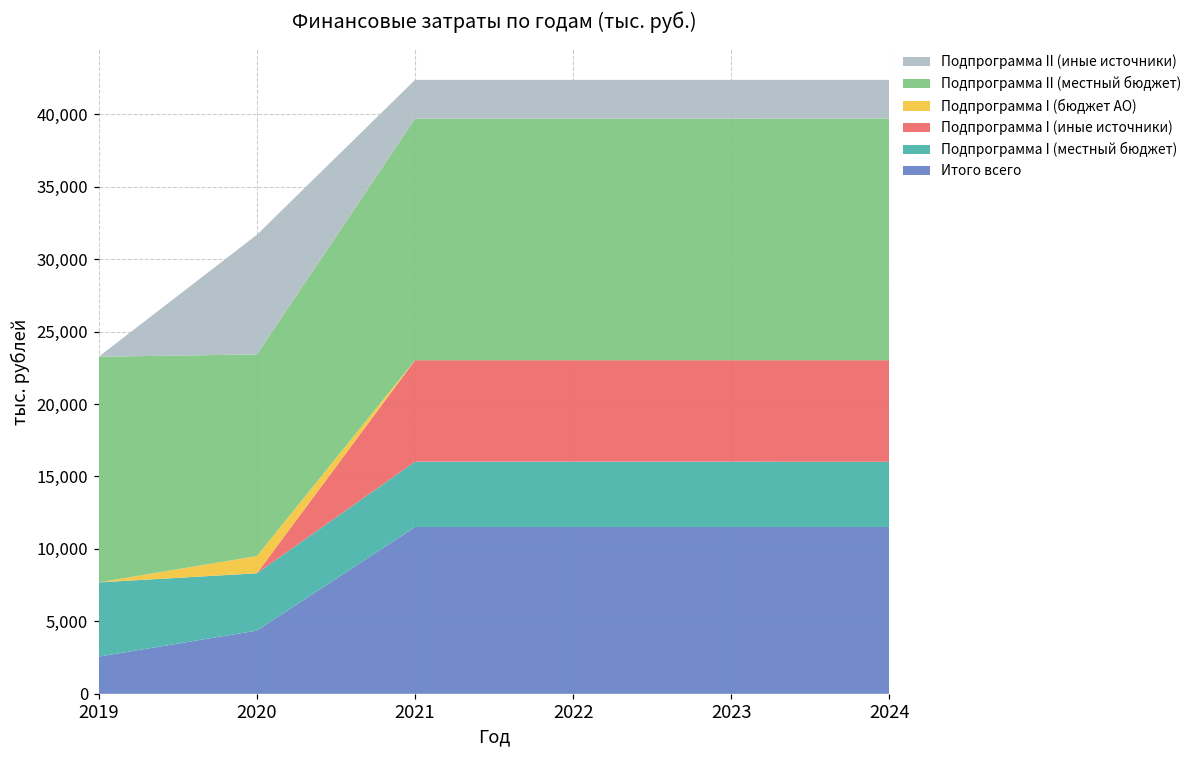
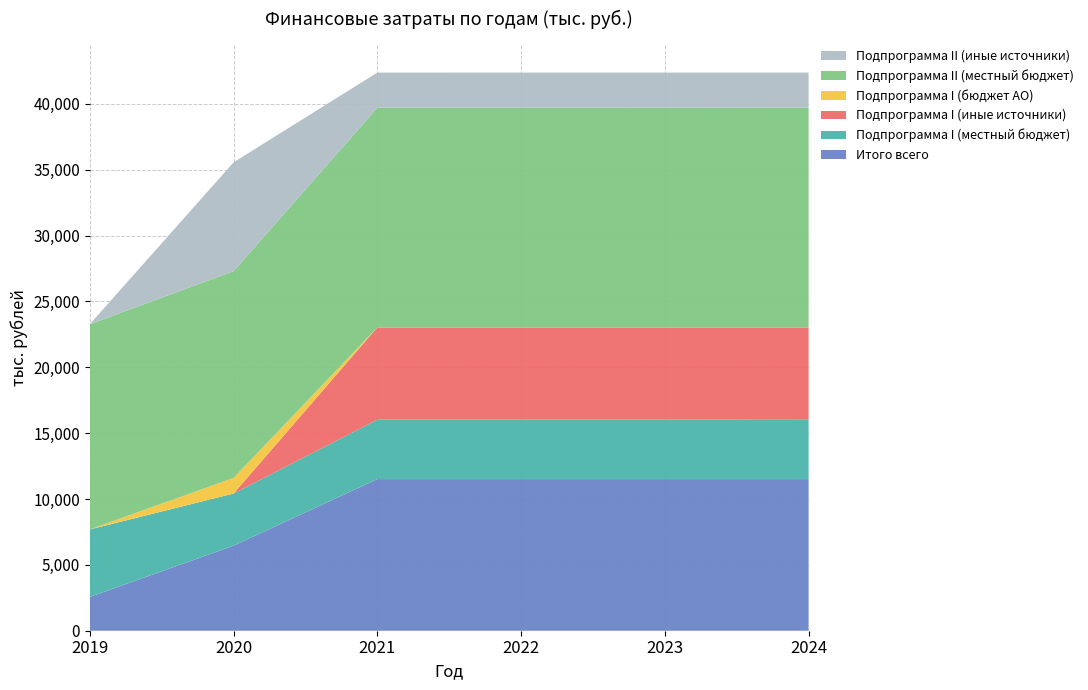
Итого всего, 2020: 4,400 -> 6,500
Подпрограмма II (местный бюджет), 2020: 13,900 -> 15,700
